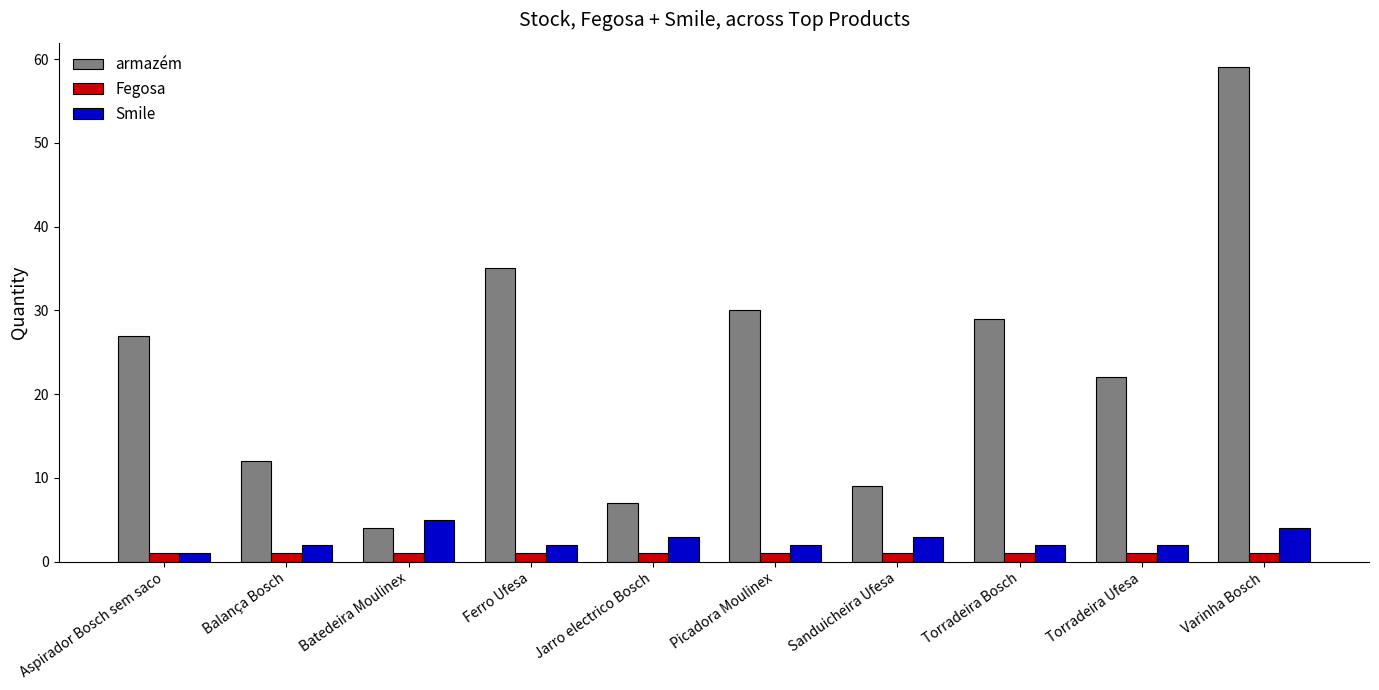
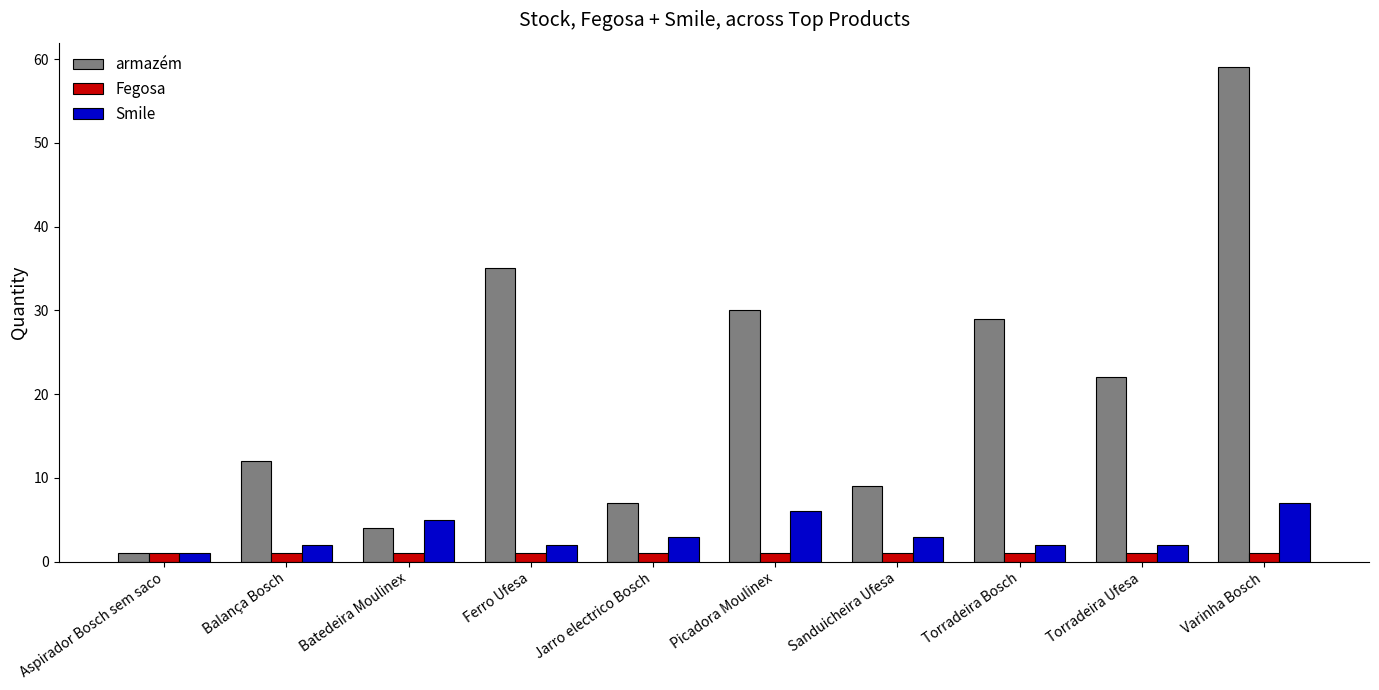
armazém, Aspirador Bosch sem saco: 27 -> 1
Smile, Picadora Moulinex: 2 -> 6
Smile, Varinha Bosch: 4 -> 7
